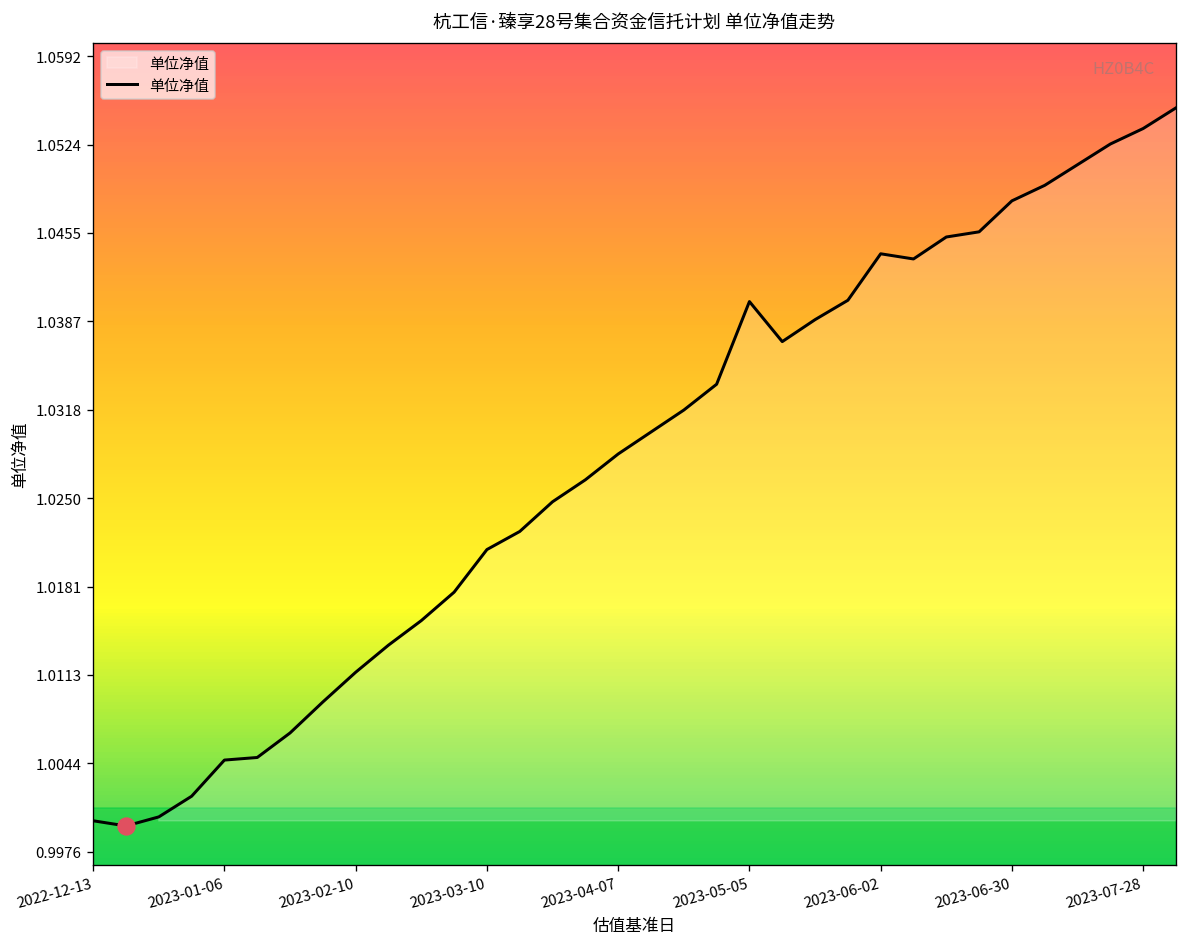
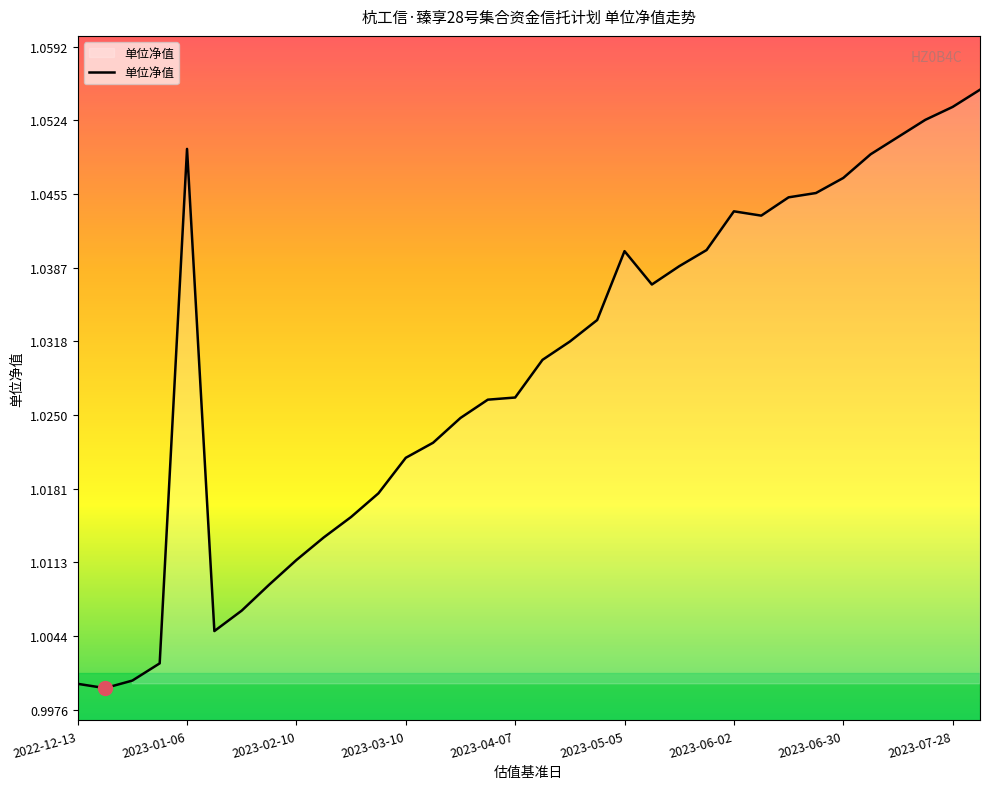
单位净值, 2023-01-06: 1.0047 -> 1.0497
单位净值, 2023-04-07: 1.0284 -> 1.0266
单位净值, 2023-06-30: 1.048 -> 1.047
